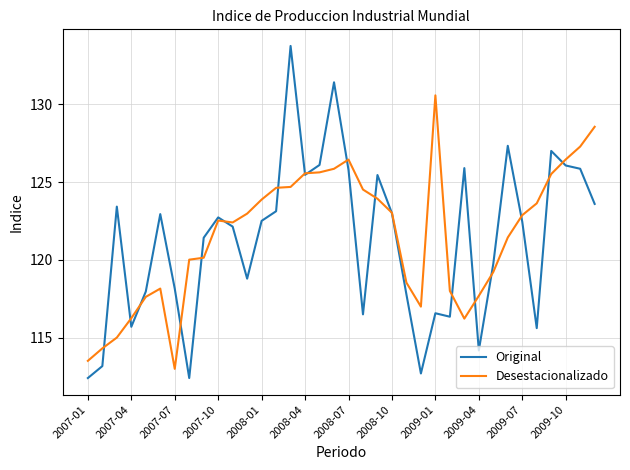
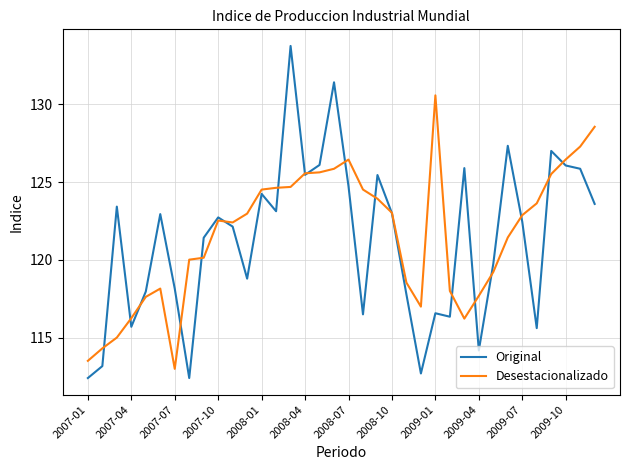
Original, 2008-01: 122.5 -> 124.2
Desestacionalizado, 2008-01: 123.9 -> 124.5
Original, 2008-07: 125.8 -> 124.7
